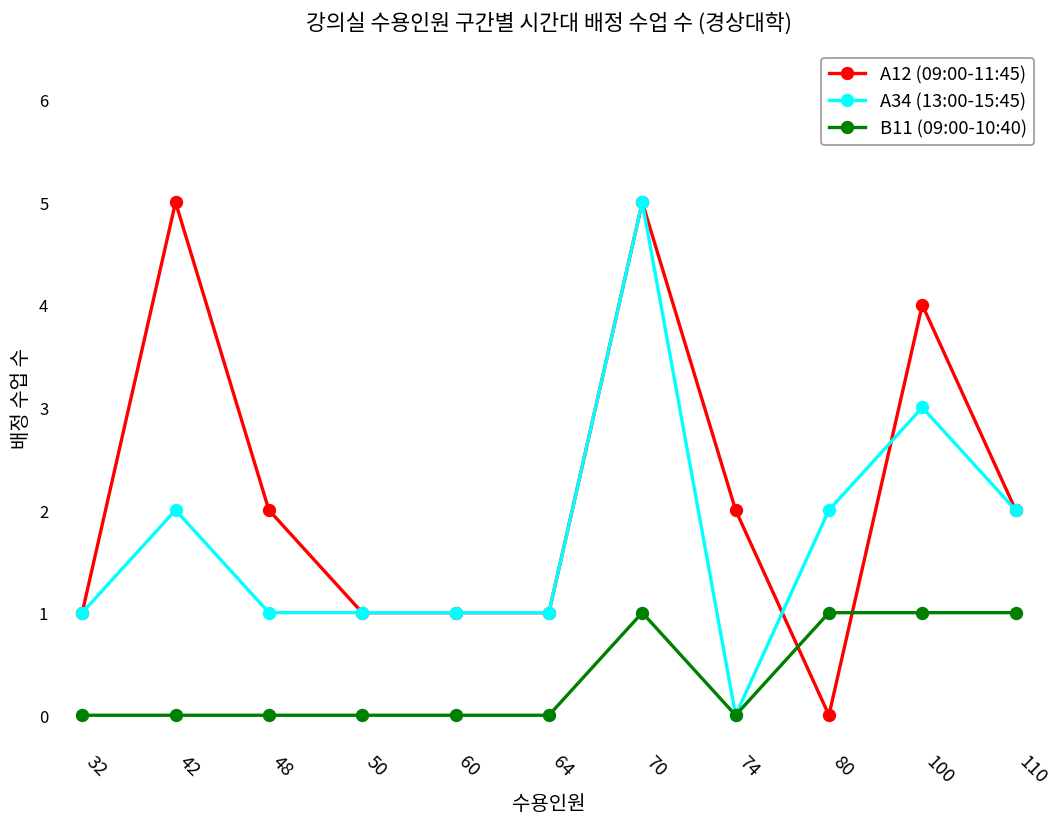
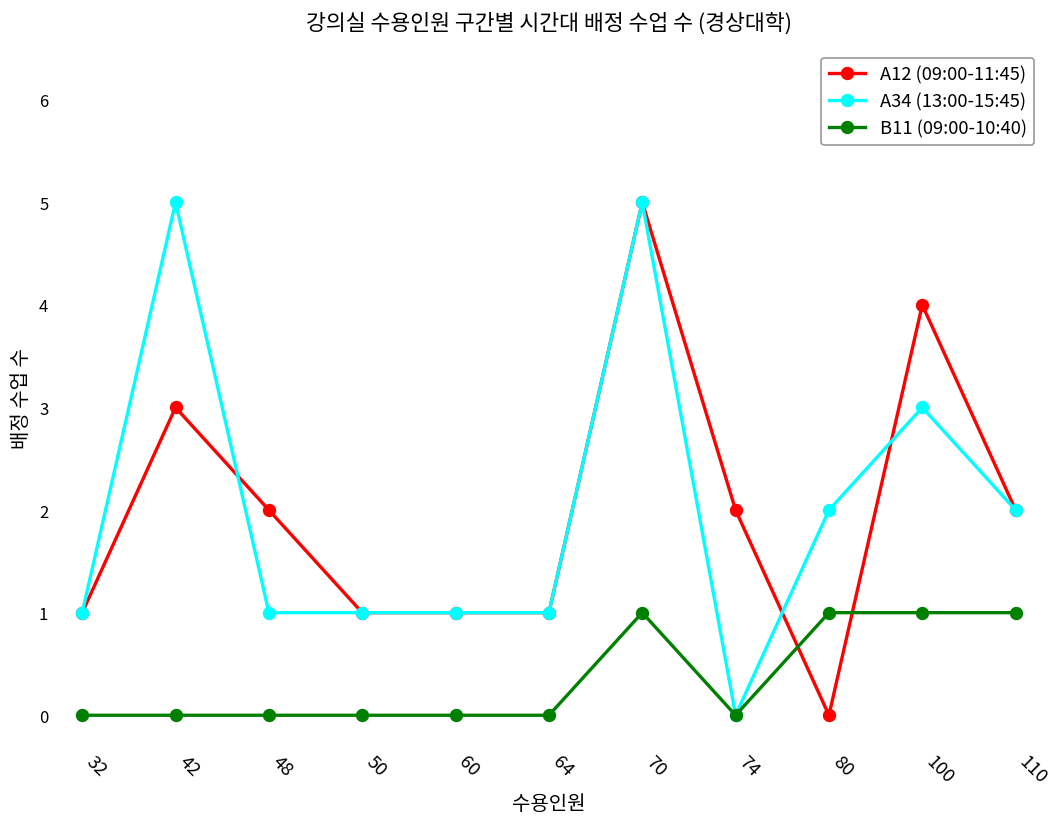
A12 (09:00-11:45), 42: 5 -> 3
A34 (13:00-15:45), 42: 2 -> 5
